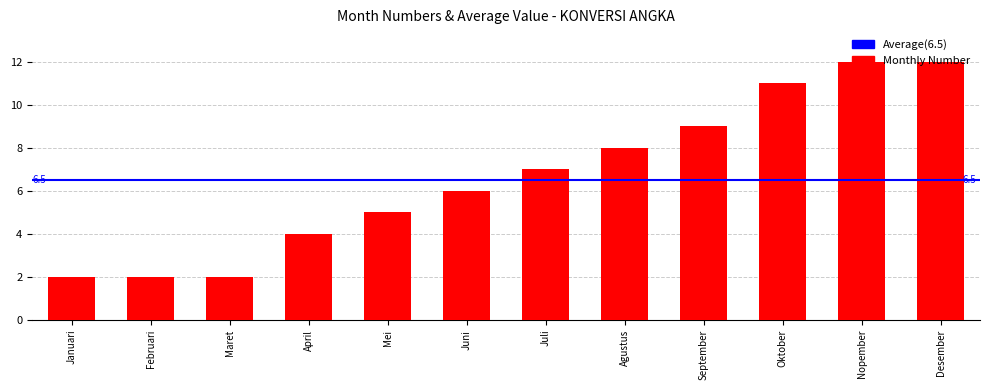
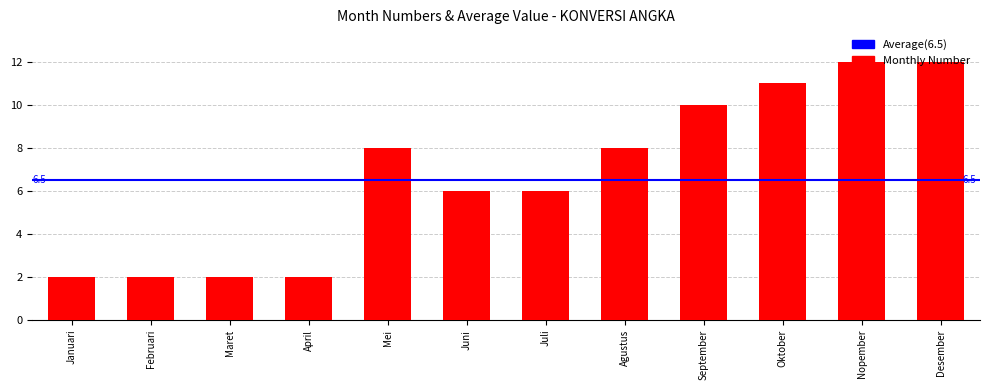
April: 4 -> 2
Mei: 5 -> 8
Juli: 7 -> 6
September: 9 -> 10
